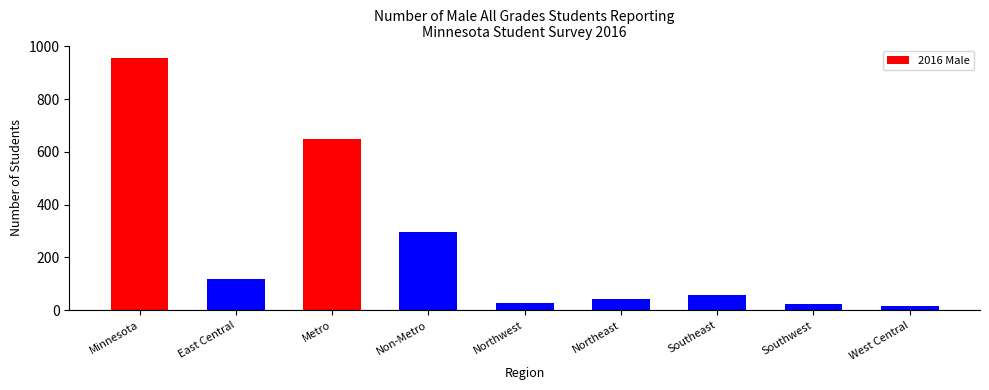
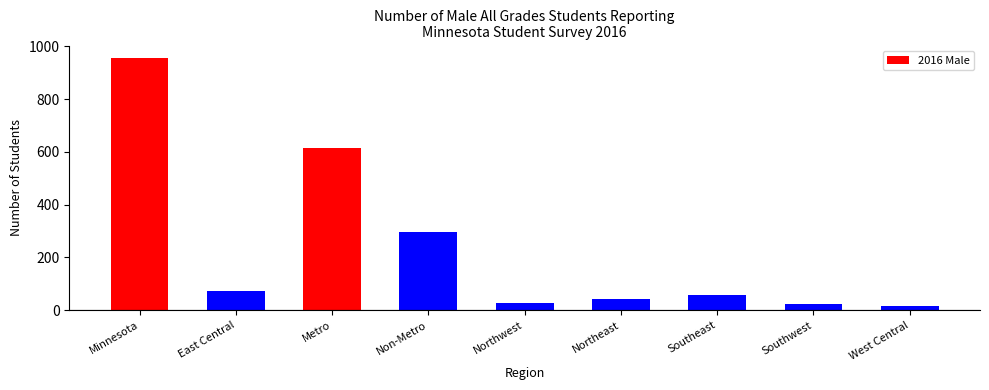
East Central: 120 -> 70
Metro: 650 -> 610
